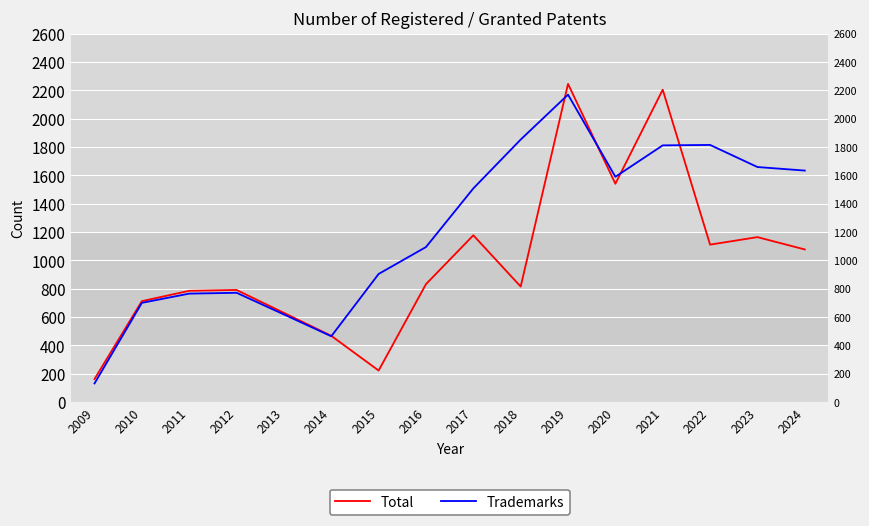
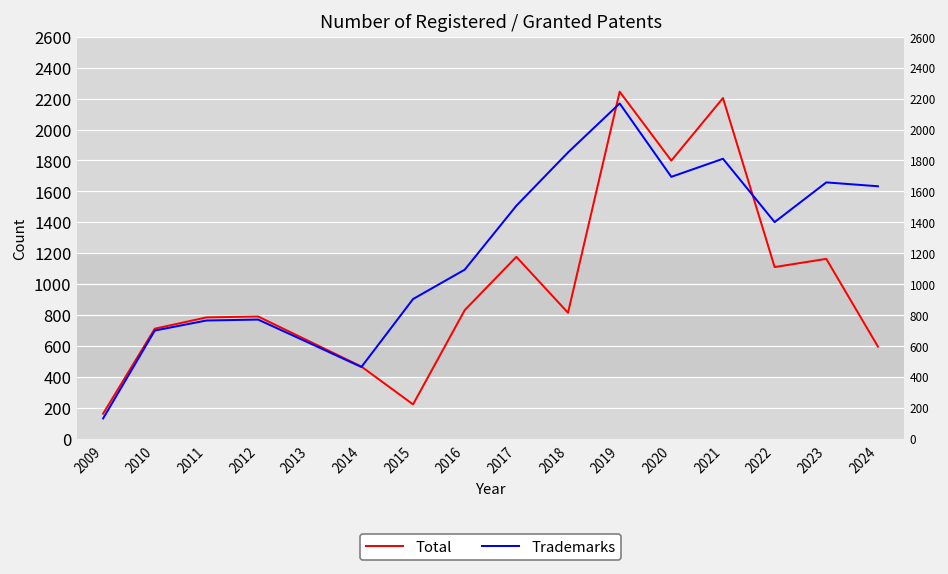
Total, 2020: 1540 -> 1800
Trademarks, 2020: 1590 -> 1690
Trademarks, 2022: 1810 -> 1400
Total, 2024: 1080 -> 600
